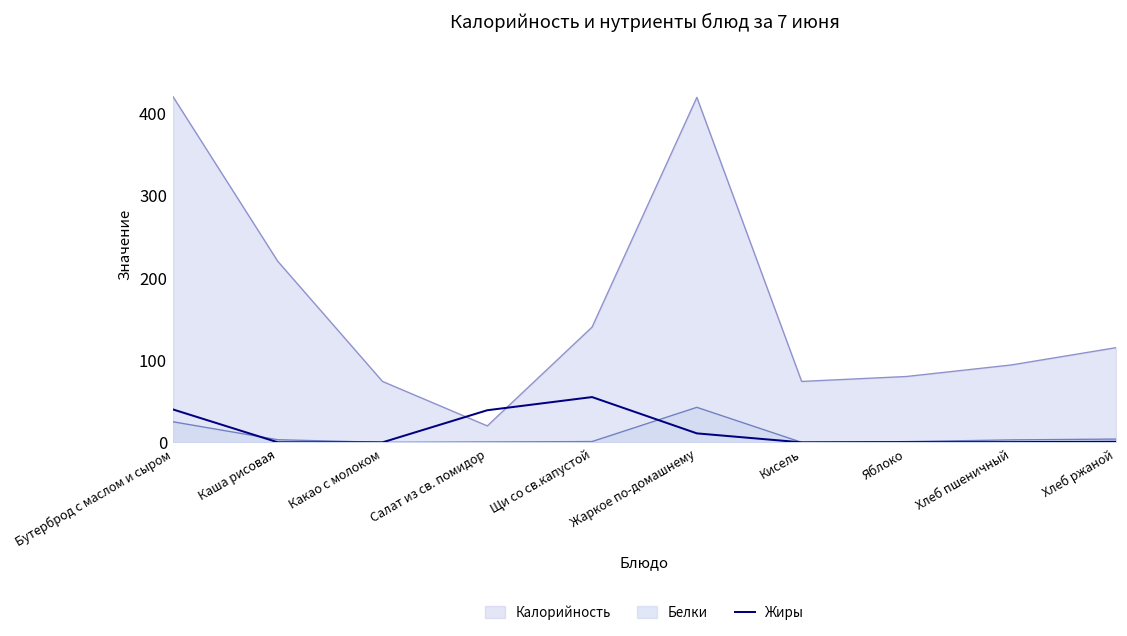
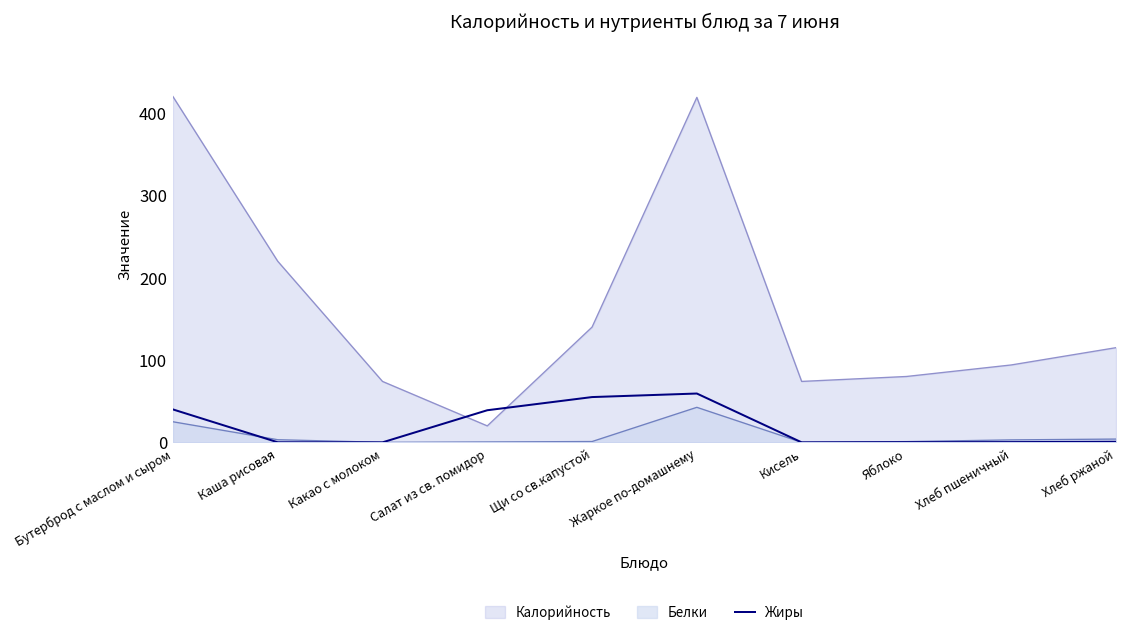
Жиры, Жаркое по-домашнему: 10 -> 60
